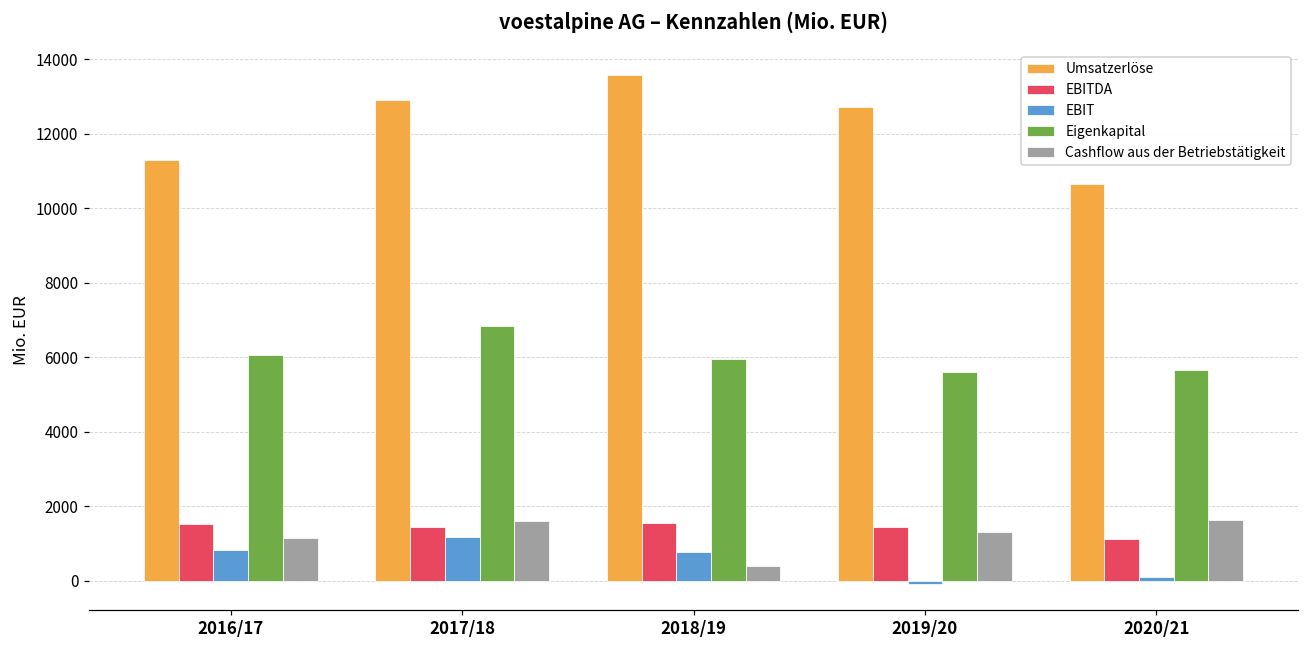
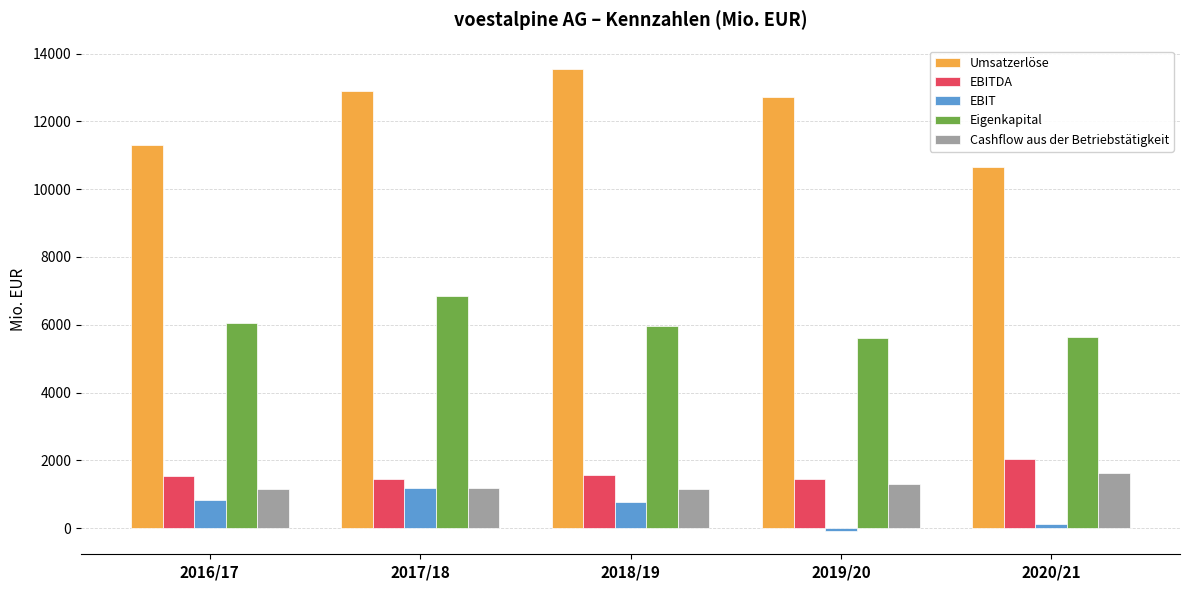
Cashflow aus der Betriebstätigkeit, 2017/18: 1600 -> 1200
Cashflow aus der Betriebstätigkeit, 2018/19: 400 -> 1200
EBITDA, 2020/21: 1100 -> 2100
